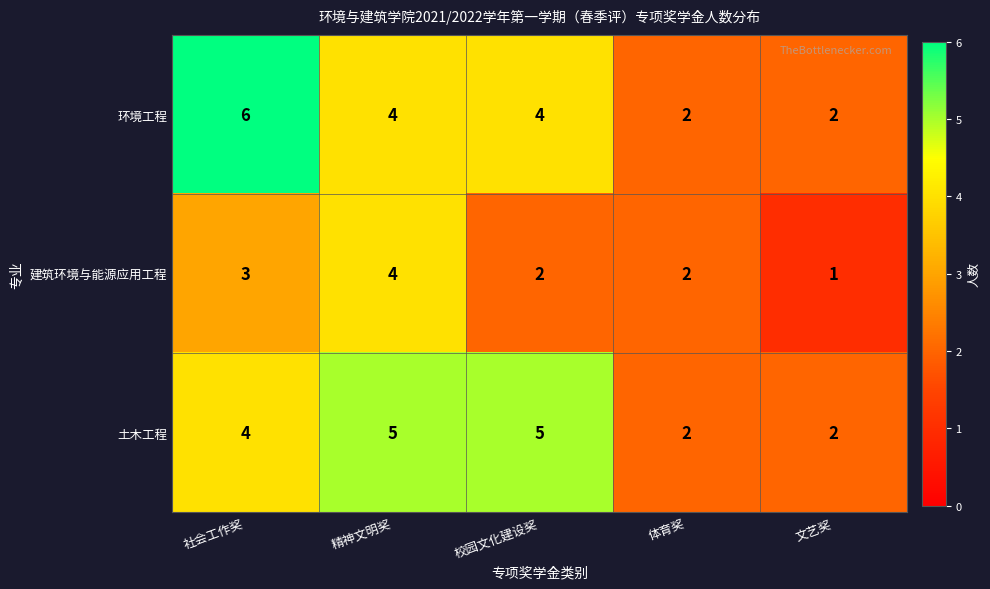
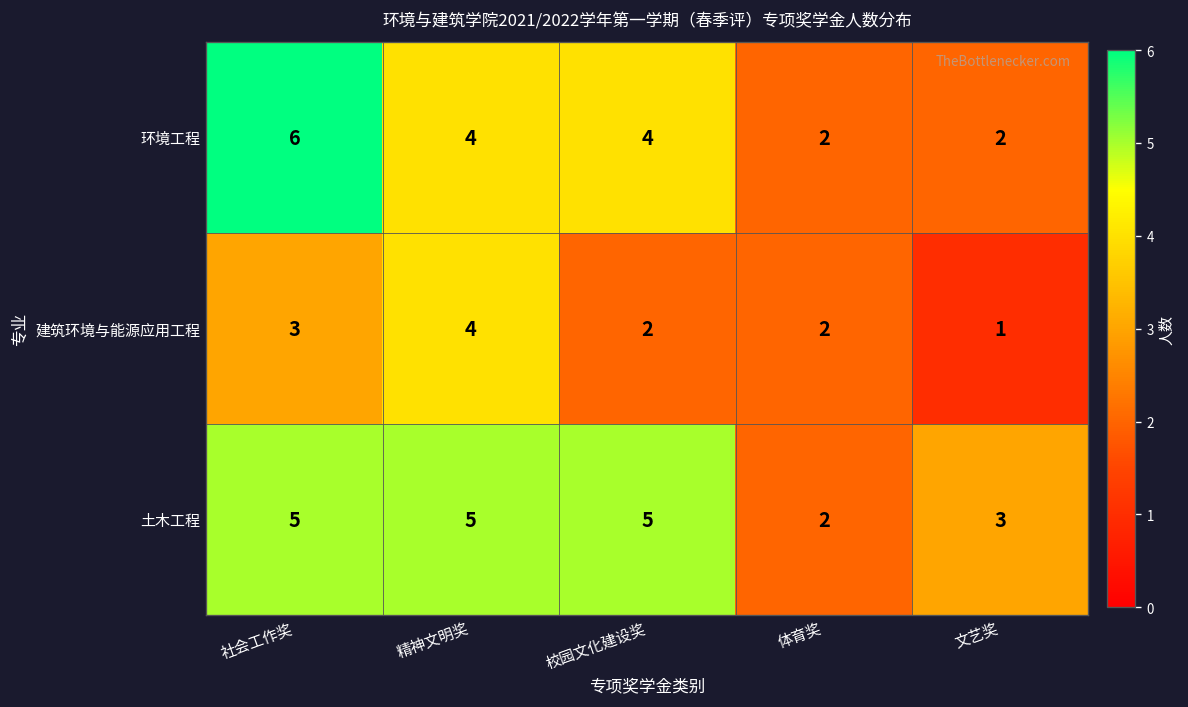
土木工程, 社会工作奖: 4 -> 5
土木工程, 文艺奖: 2 -> 3
